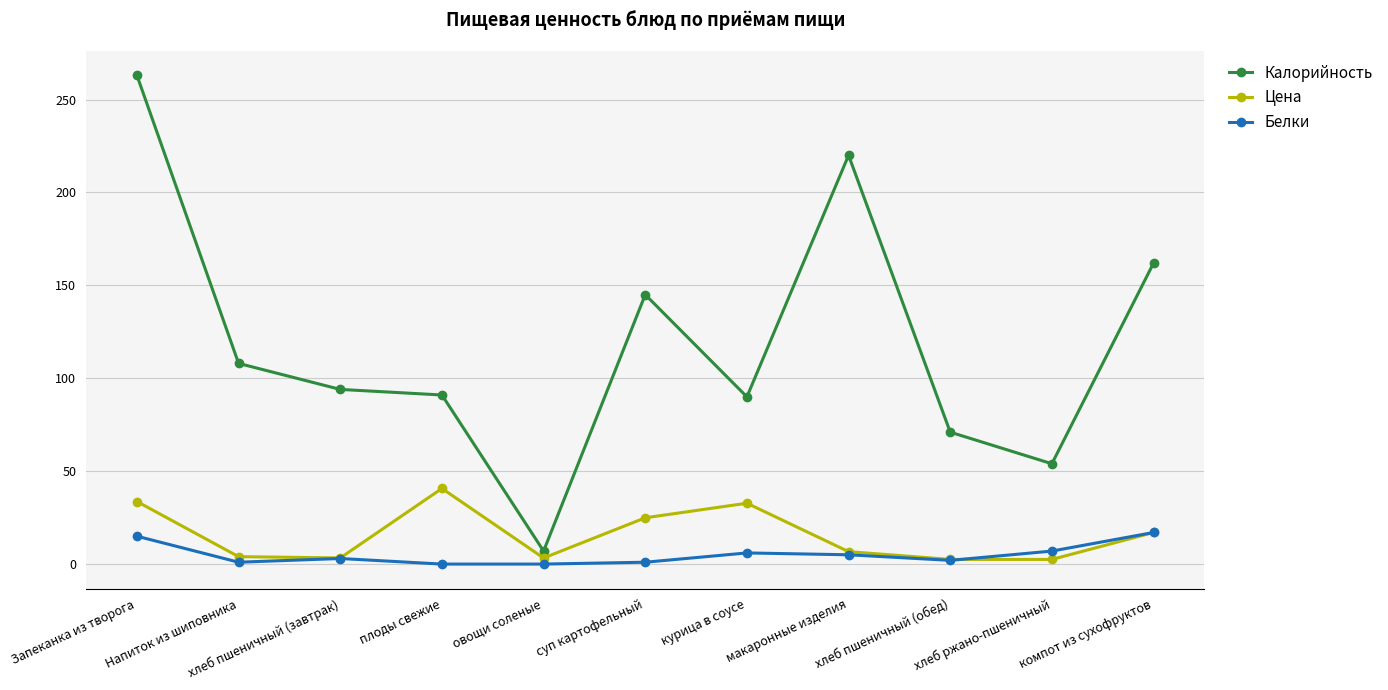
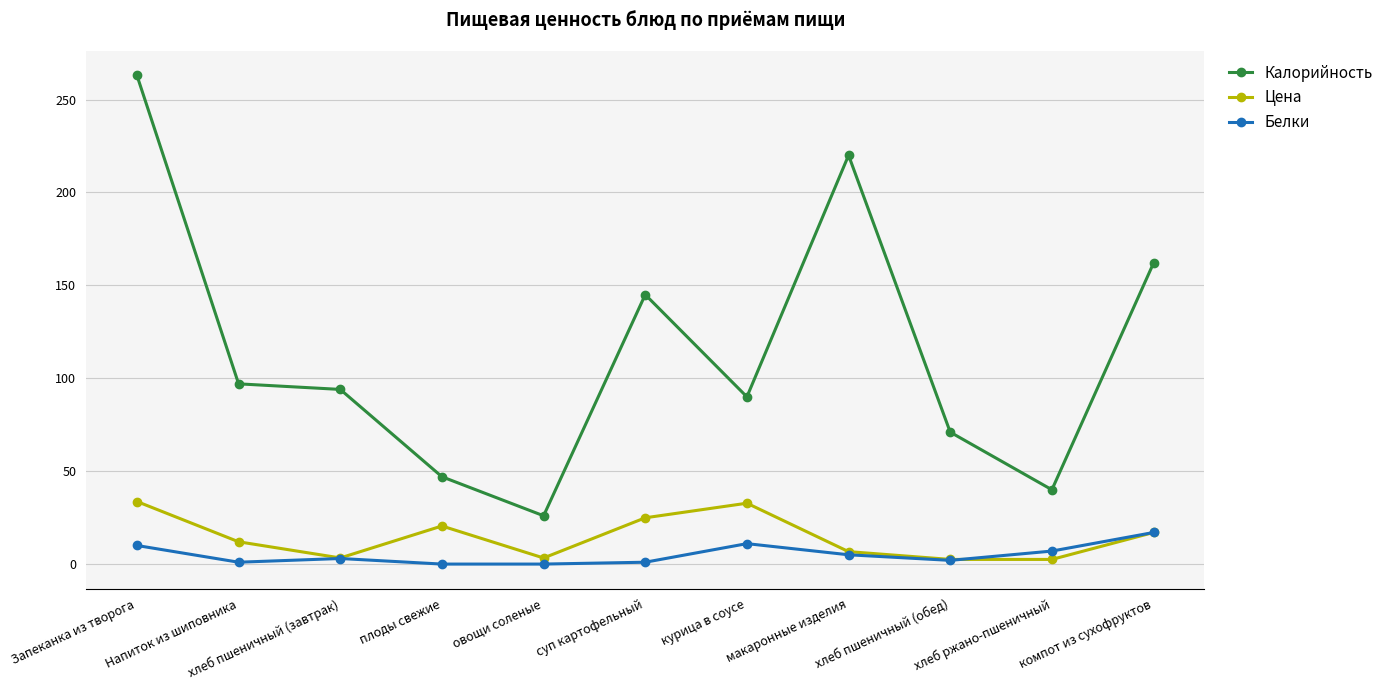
Белки, Запеканка из творога: 15 -> 10
Калорийность, Напиток из шиповника: 108 -> 97
Цена, Напиток из шиповника: 4 -> 12
Калорийность, плоды свежие: 91 -> 47
Цена, плоды свежие: 41 -> 21
Калорийность, овощи соленые: 7 -> 26
Белки, курица в соусе: 6 -> 11
Калорийность, хлеб ржано-пшеничный: 54 -> 40
